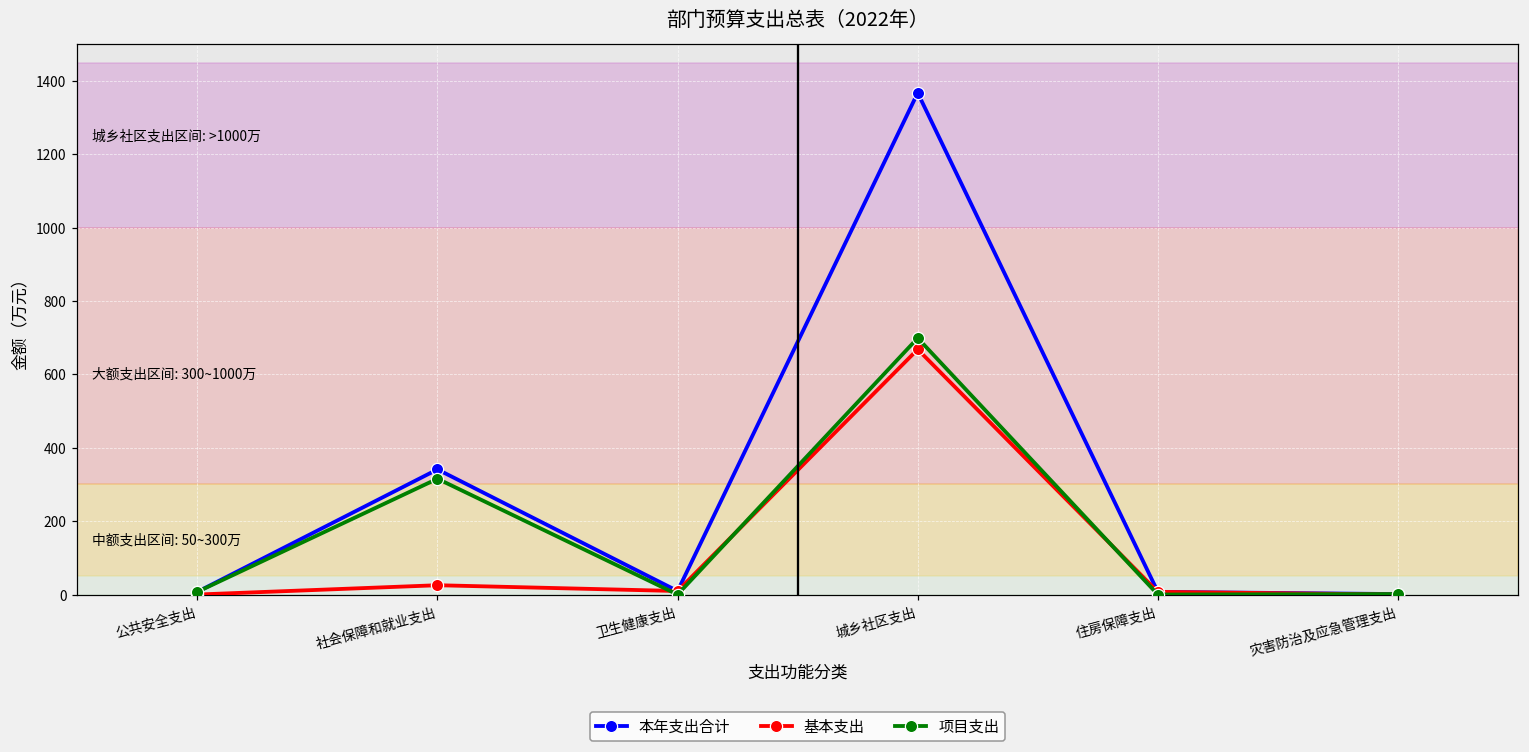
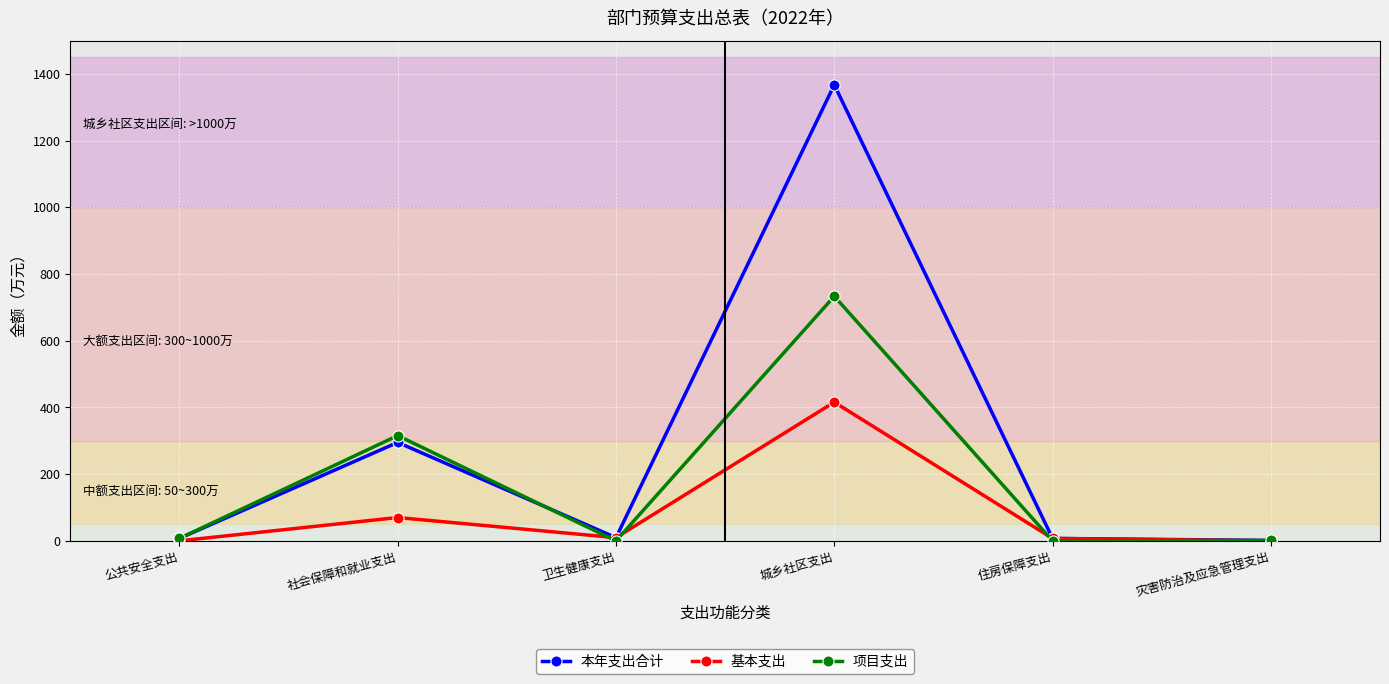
本年支出合计, 社会保障和就业支出: 340 -> 300
基本支出, 社会保障和就业支出: 30 -> 70
基本支出, 城乡社区支出: 670 -> 420
项目支出, 城乡社区支出: 700 -> 730
